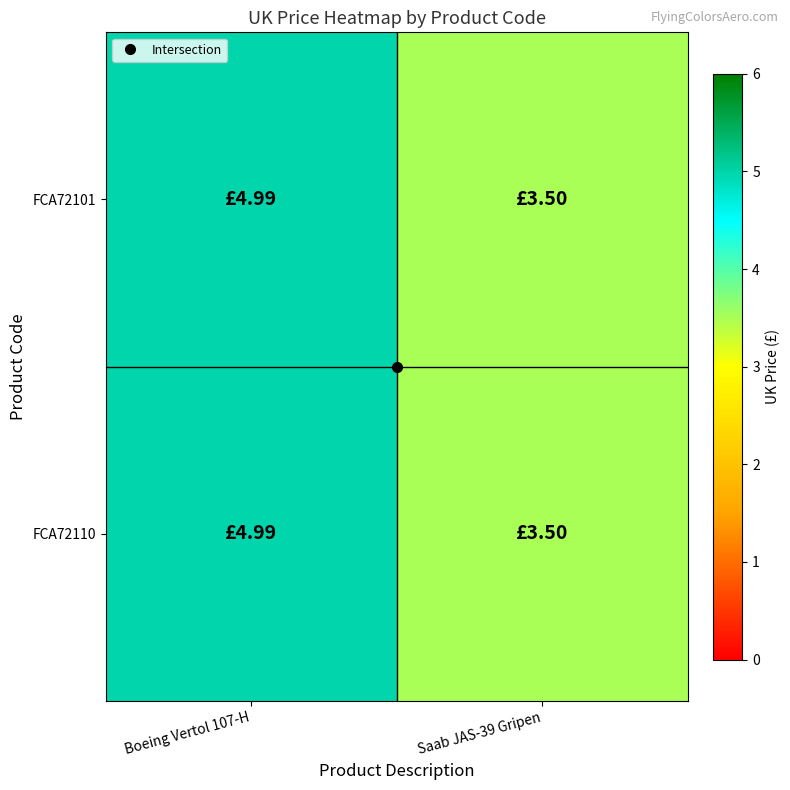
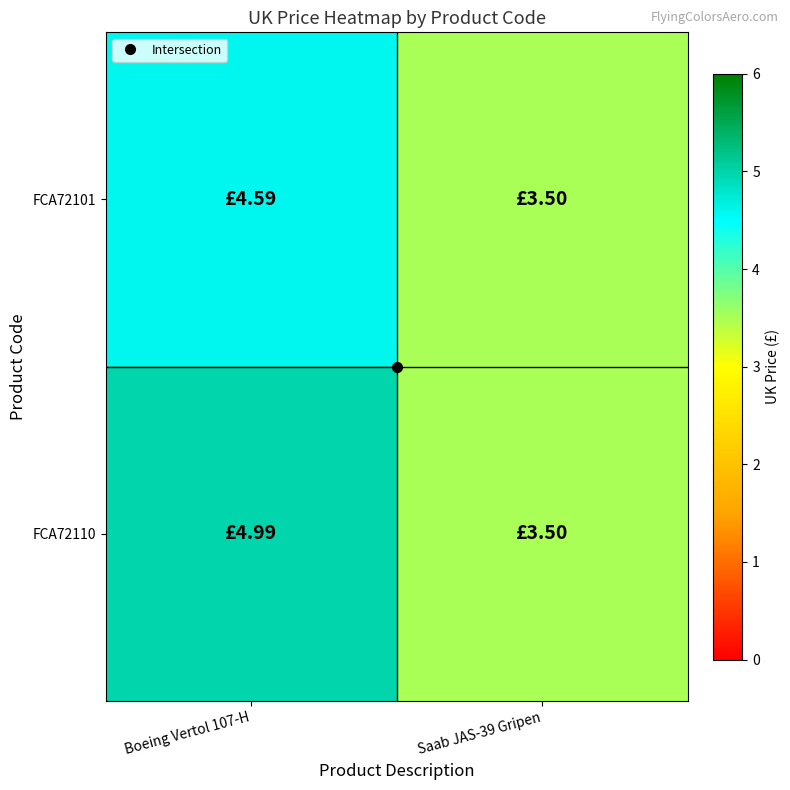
FCA72101, Boeing Vertol 107-H: £4.99 -> £4.59
